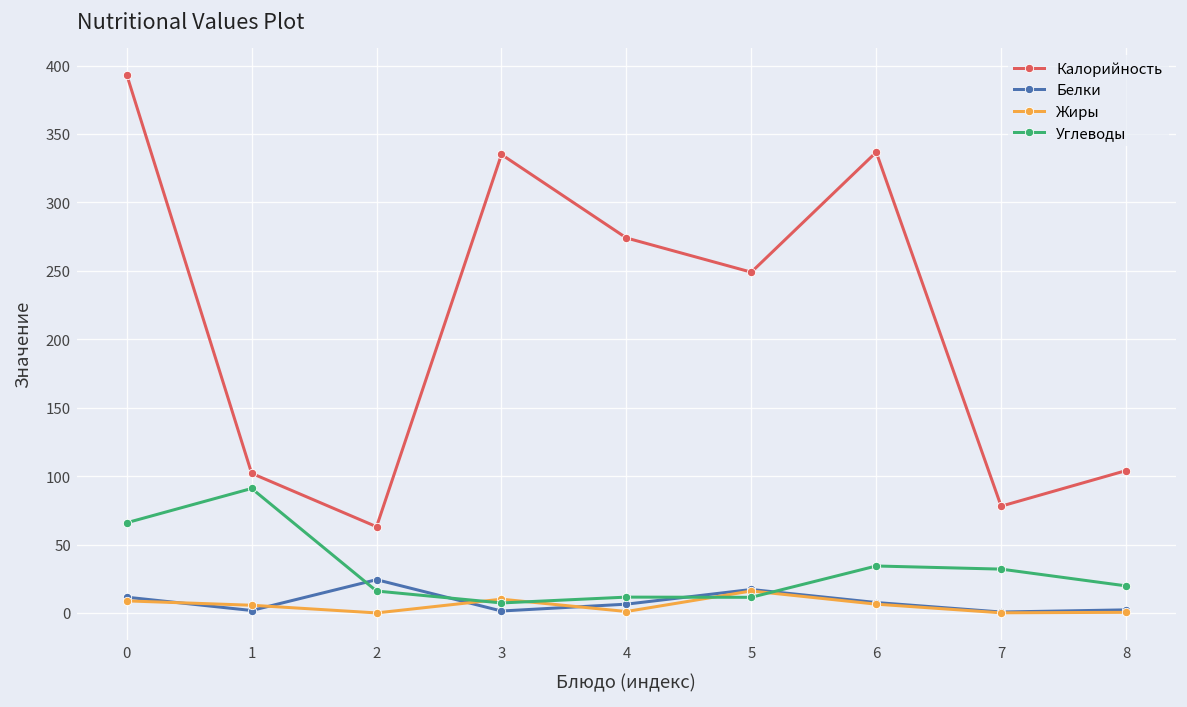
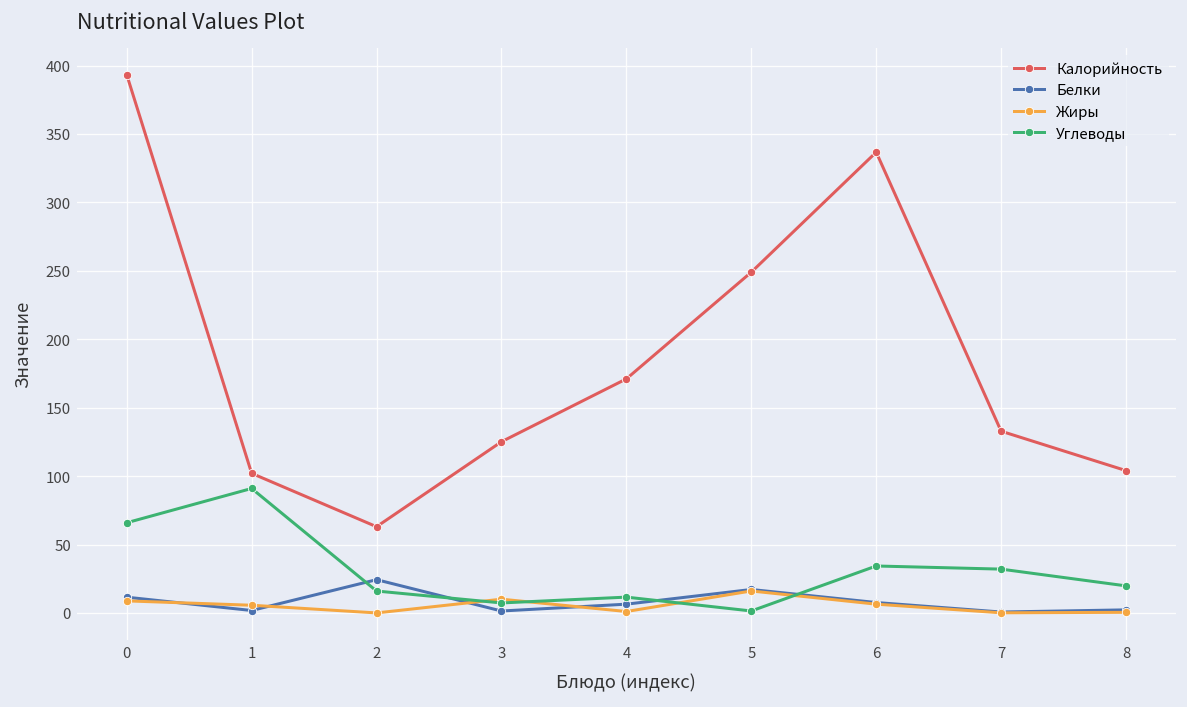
Калорийность, 3: 335 -> 125
Калорийность, 4: 274 -> 171
Углеводы, 5: 11 -> 1
Калорийность, 7: 78 -> 133
